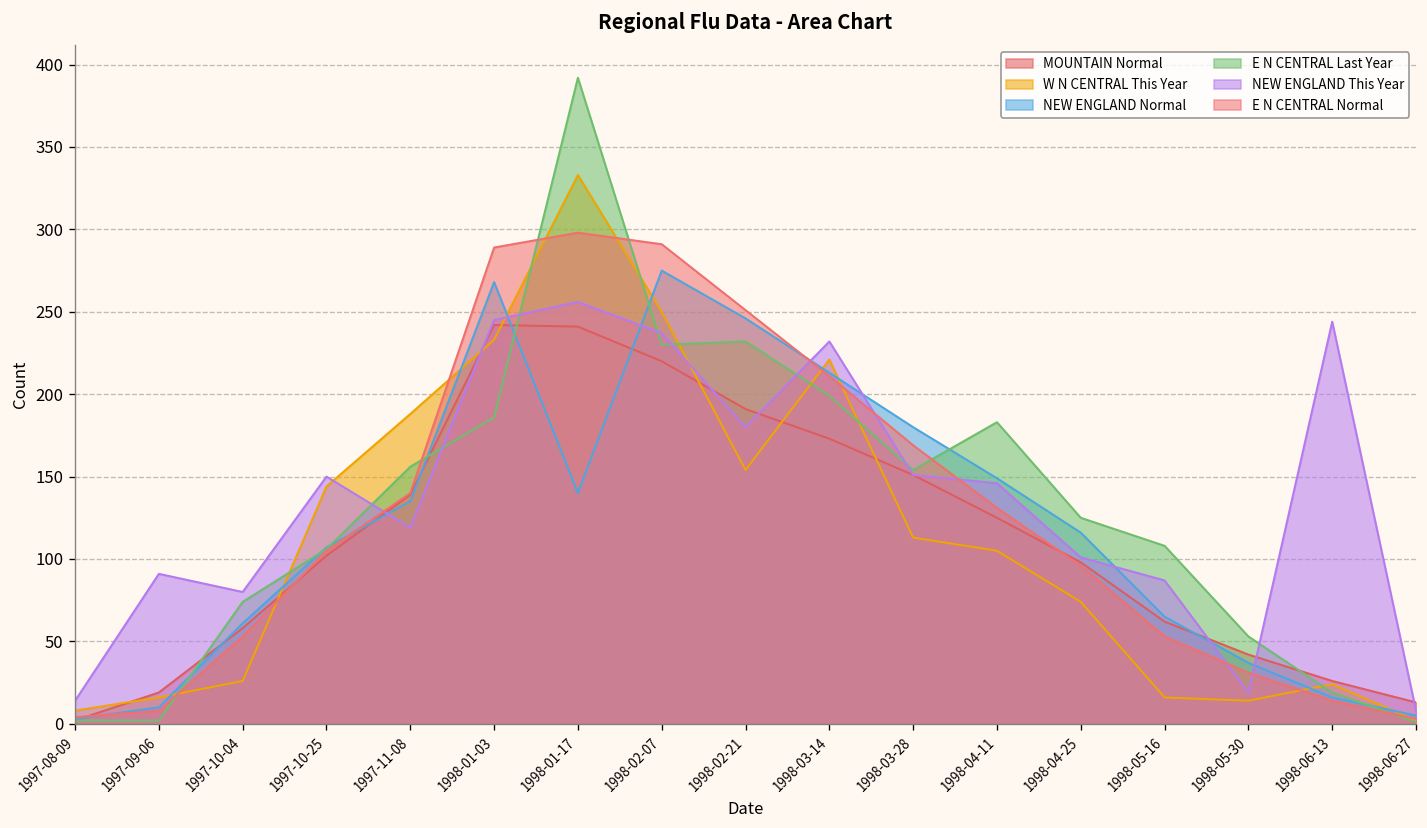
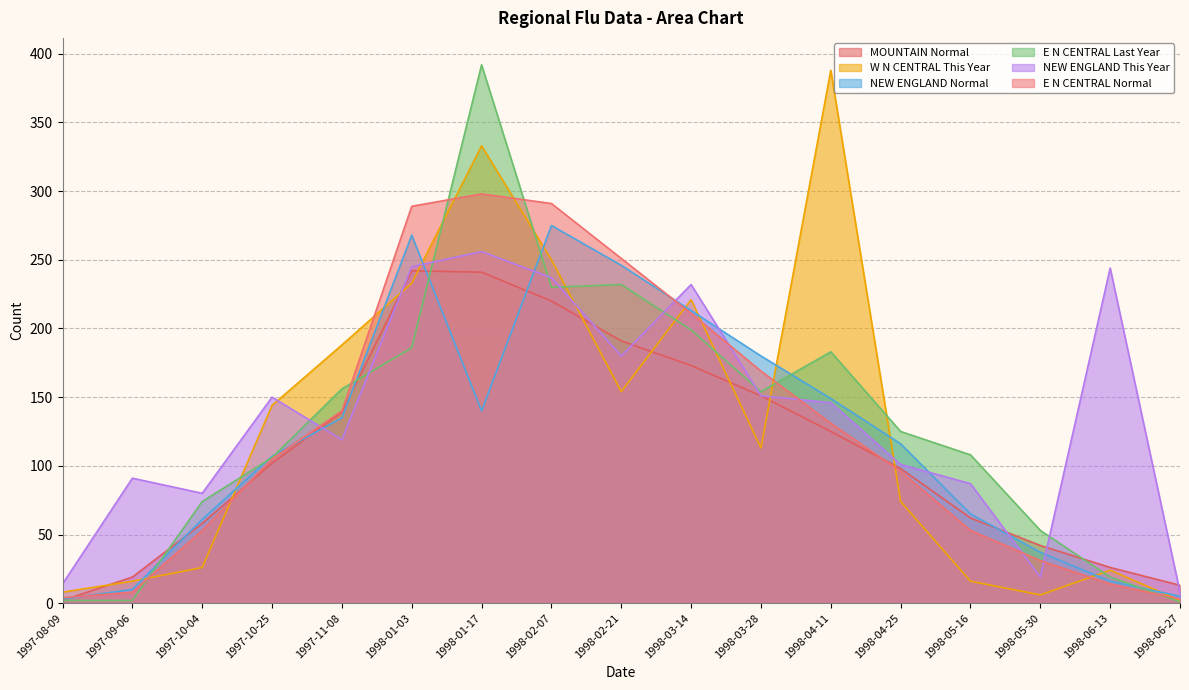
W N CENTRAL This Year, 1998-04-11: 105 -> 388
W N CENTRAL This Year, 1998-05-30: 14 -> 6
